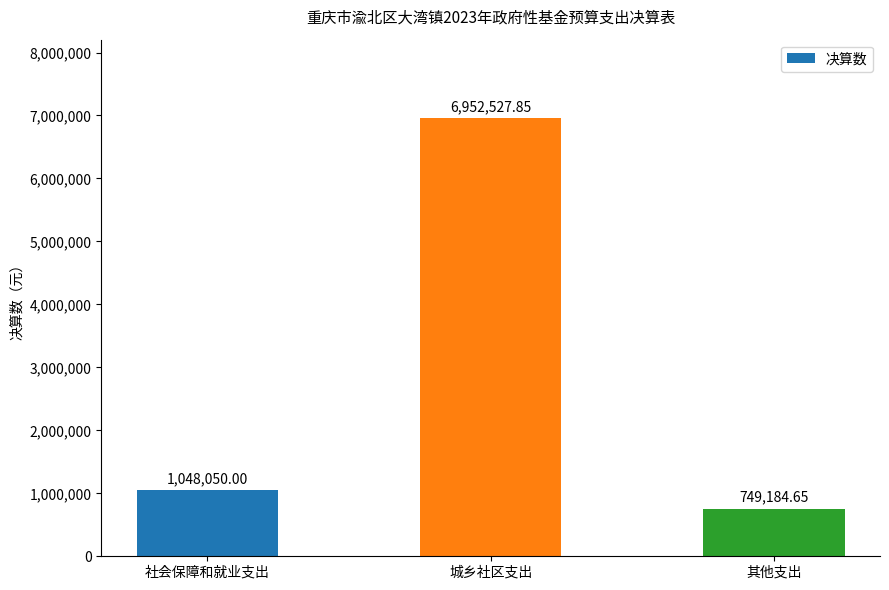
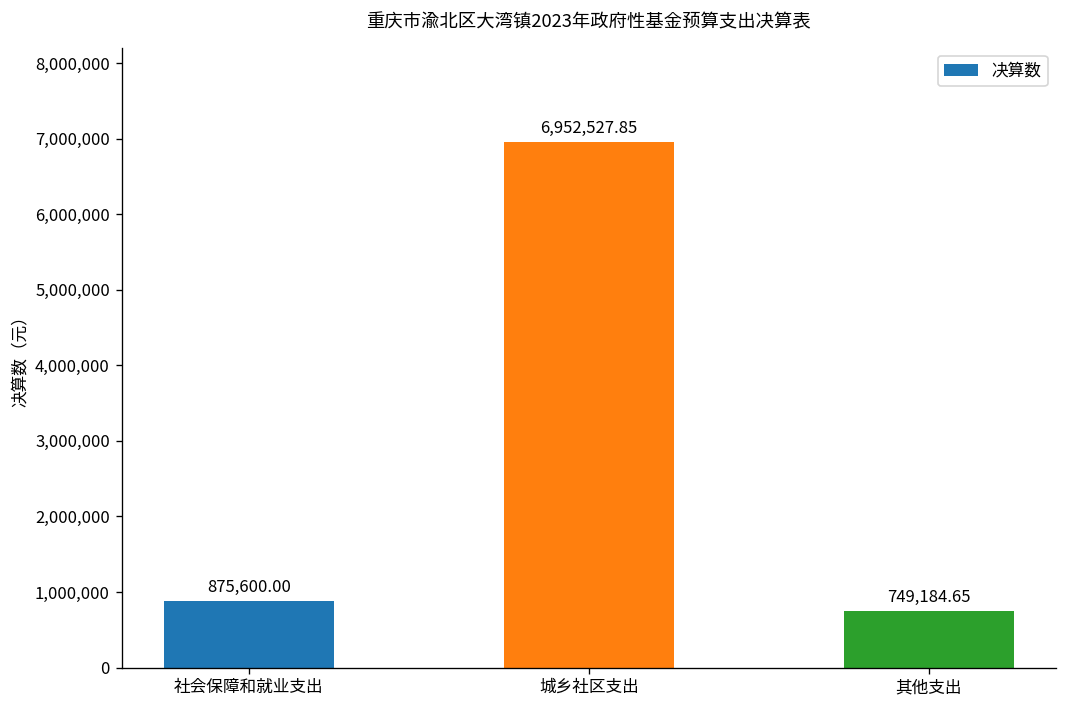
社会保障和就业支出: 1,048,050.00 -> 875,600.00
